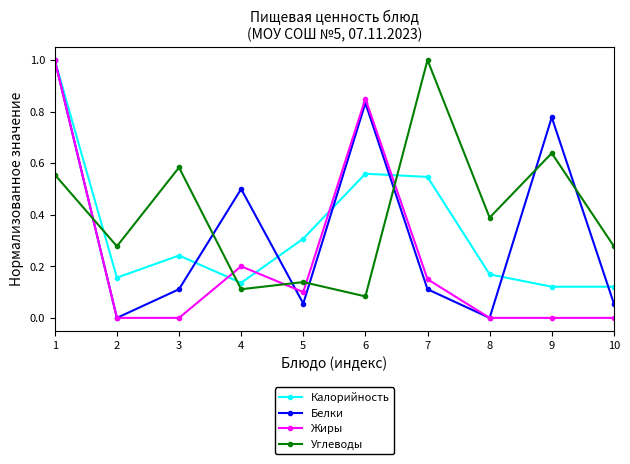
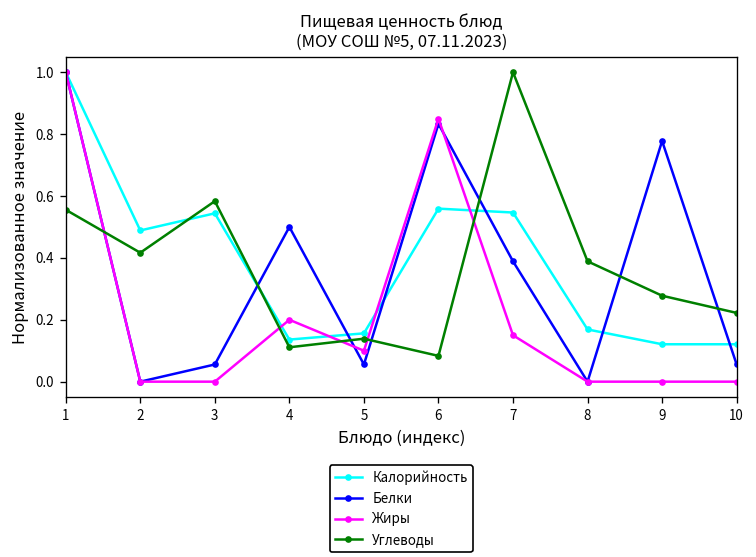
Калорийность, 2: 0.16 -> 0.49
Углеводы, 2: 0.28 -> 0.42
Калорийность, 3: 0.24 -> 0.54
Белки, 3: 0.11 -> 0.06
Калорийность, 5: 0.31 -> 0.16
Белки, 7: 0.11 -> 0.39
Углеводы, 9: 0.64 -> 0.28
Углеводы, 10: 0.28 -> 0.22
